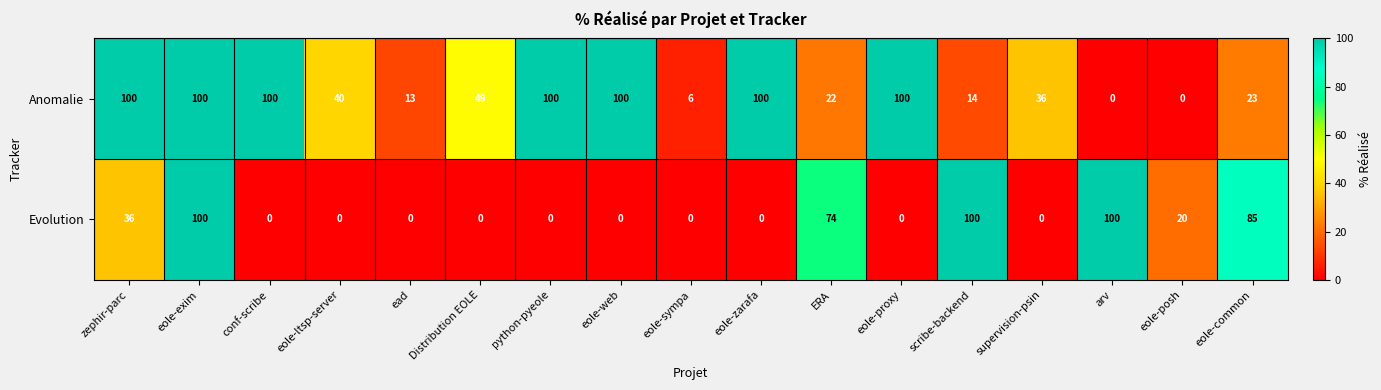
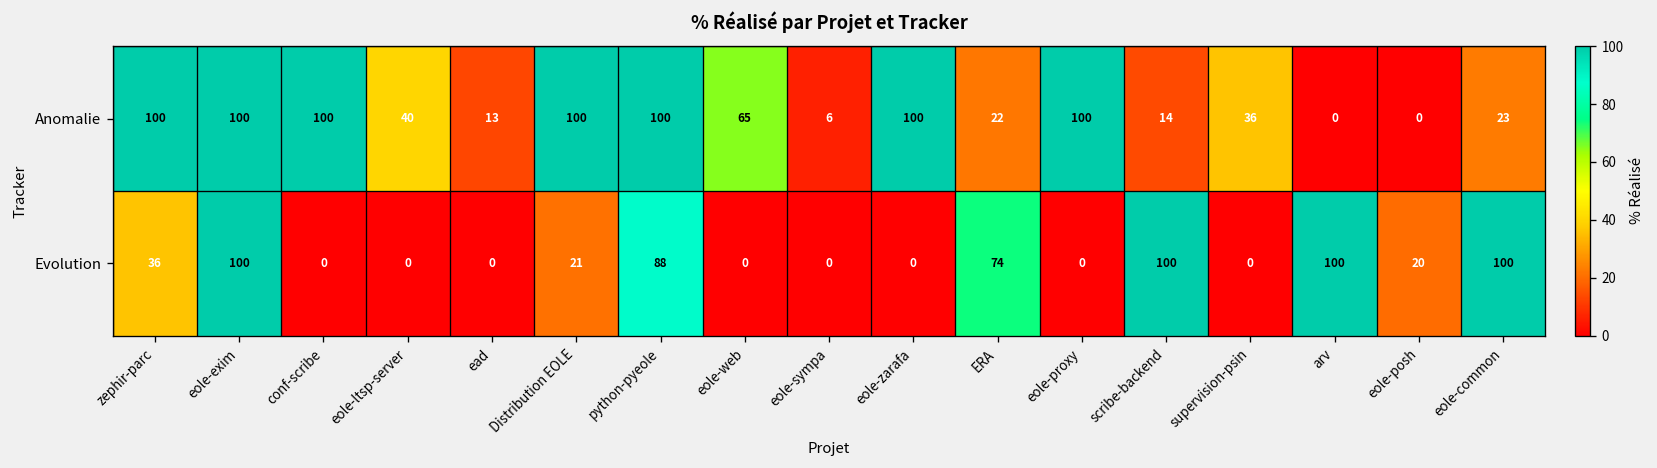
Anomalie, Distribution EOLE: 49 -> 100
Anomalie, eole-web: 100 -> 65
Evolution, Distribution EOLE: 0 -> 21
Evolution, python-pyeole: 0 -> 88
Evolution, eole-common: 85 -> 100
